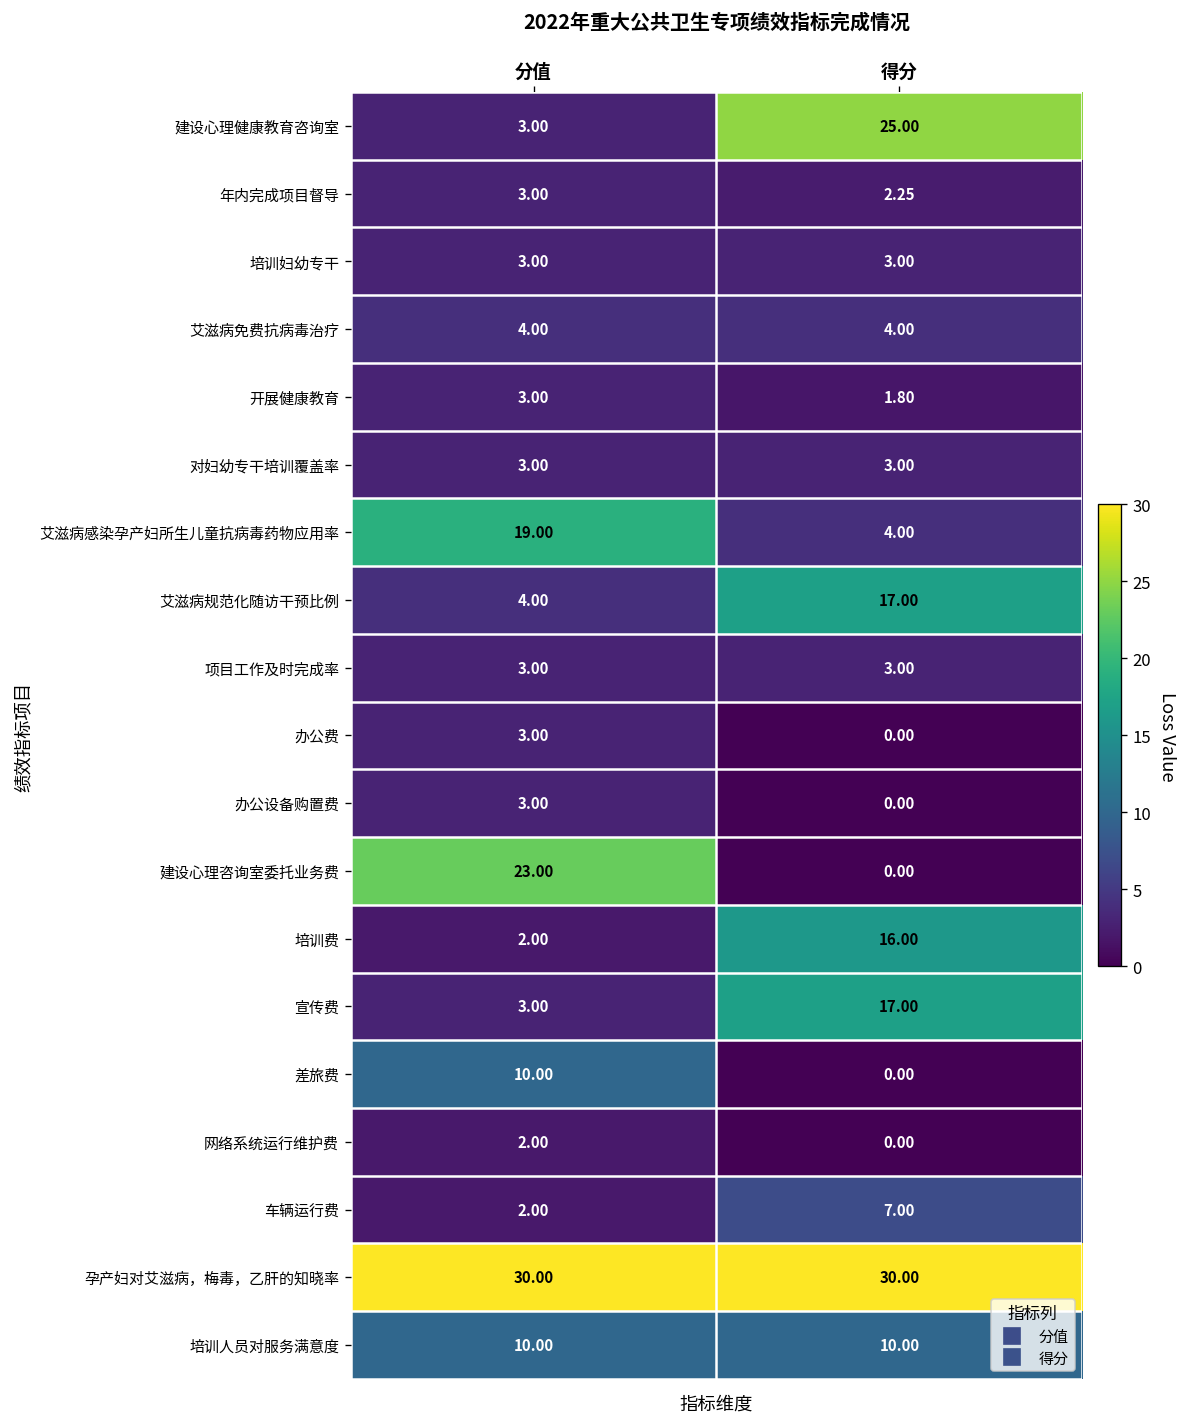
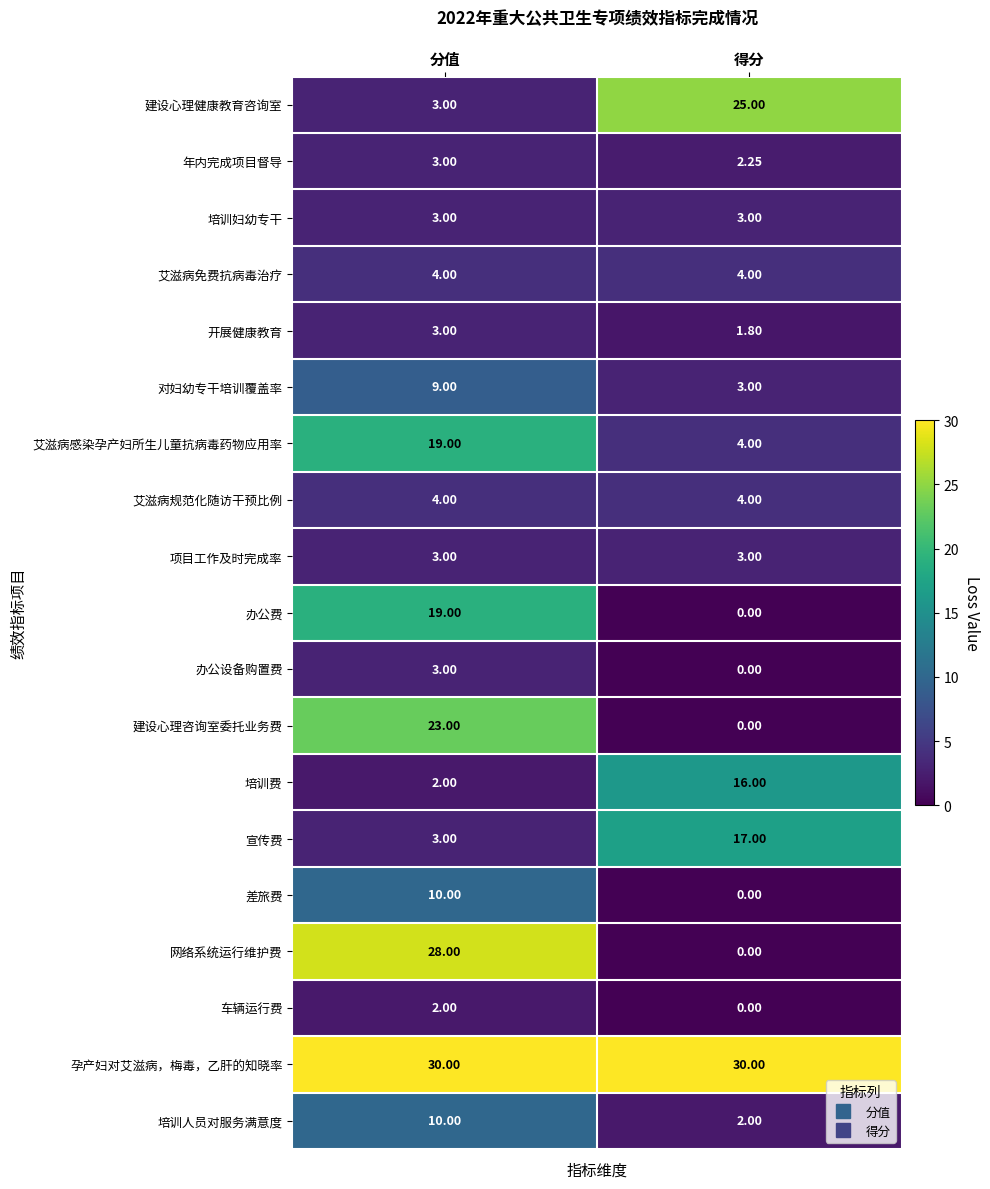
对妇幼专干培训覆盖率, 分值: 3.00 -> 9.00
艾滋病规范化随访干预比例, 得分: 17.00 -> 4.00
办公费, 分值: 3.00 -> 19.00
网络系统运行维护费, 分值: 2.00 -> 28.00
车辆运行费, 得分: 7.00 -> 0.00
培训人员对服务满意度, 得分: 10.00 -> 2.00
